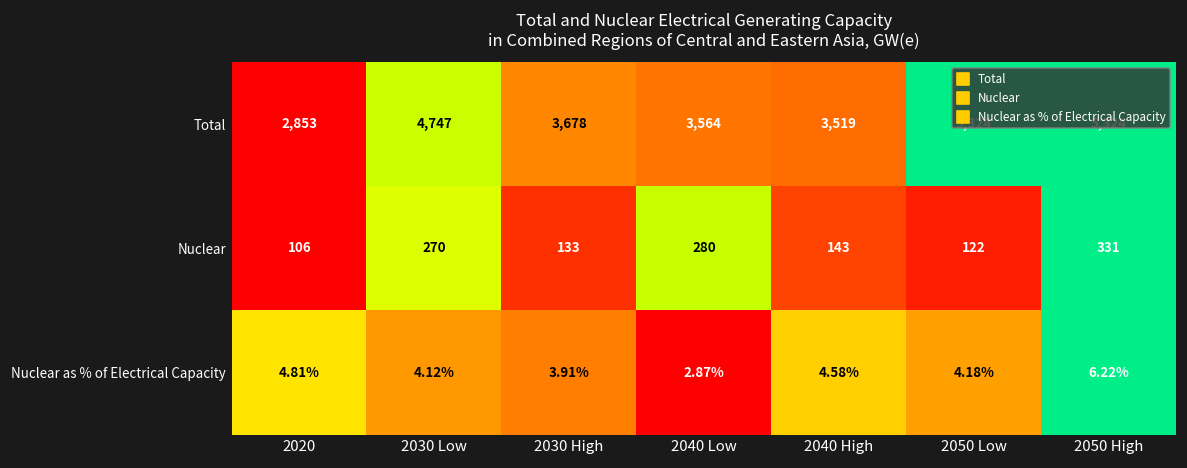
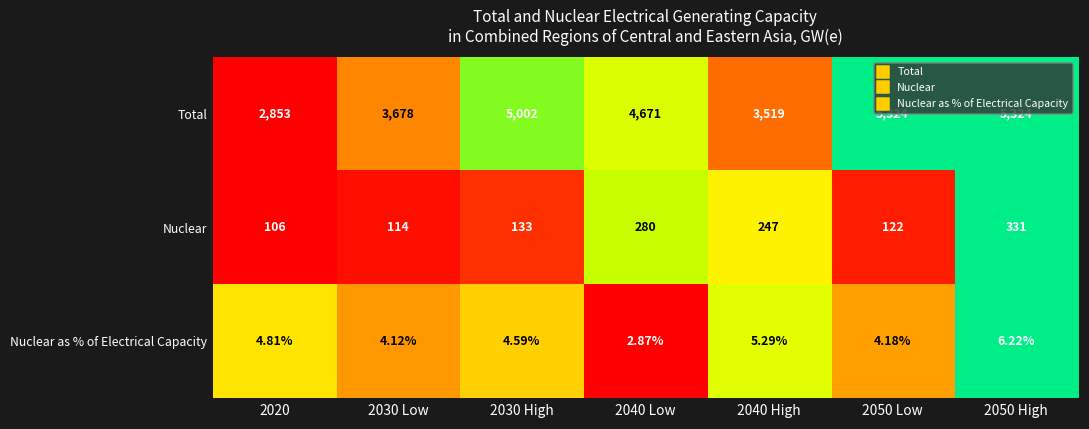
Total, 2030 Low: 4,747 -> 3,678
Total, 2030 High: 3,678 -> 5,002
Total, 2040 Low: 3,564 -> 4,671
Nuclear, 2030 Low: 270 -> 114
Nuclear, 2040 High: 143 -> 247
Nuclear as % of Electrical Capacity, 2030 High: 3.91% -> 4.59%
Nuclear as % of Electrical Capacity, 2040 High: 4.58% -> 5.29%
